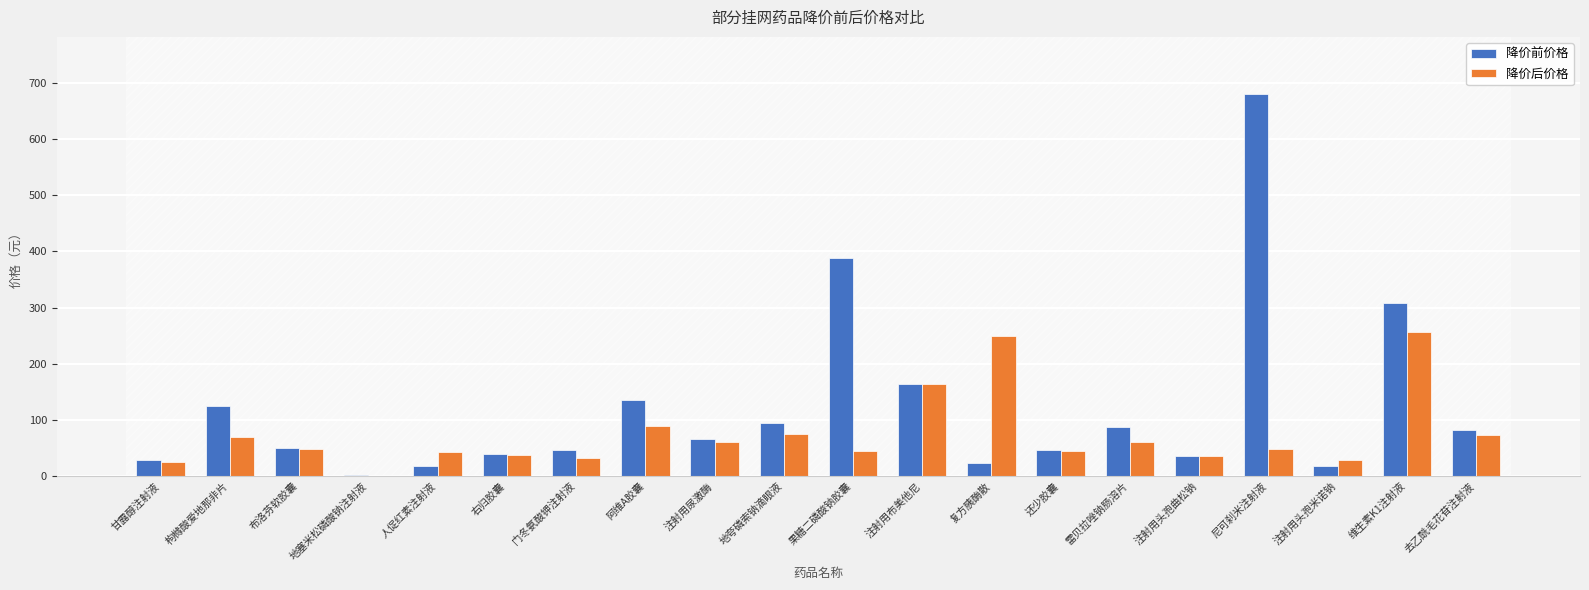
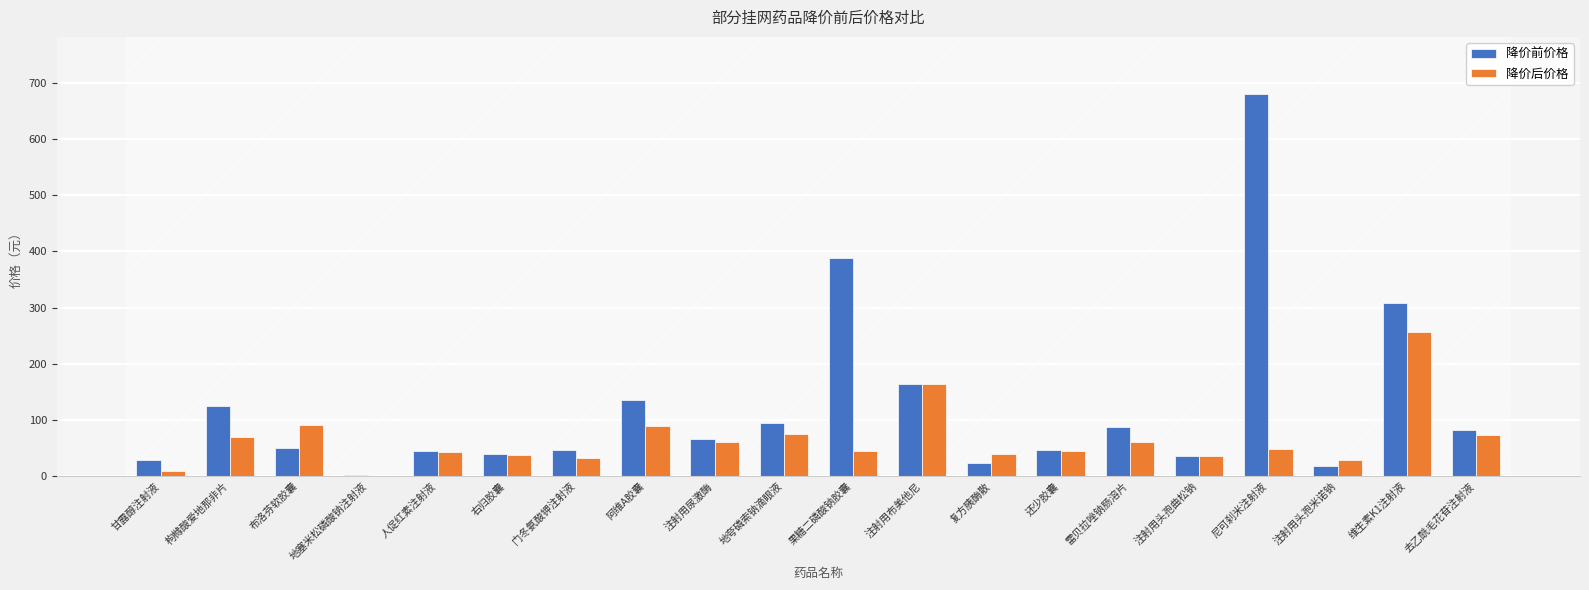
降价后价格, 甘露醇注射液: 20 -> 10
降价后价格, 布洛芬软胶囊: 50 -> 90
降价前价格, 人促红素注射液: 20 -> 40
降价后价格, 复方胰酶散: 250 -> 40
